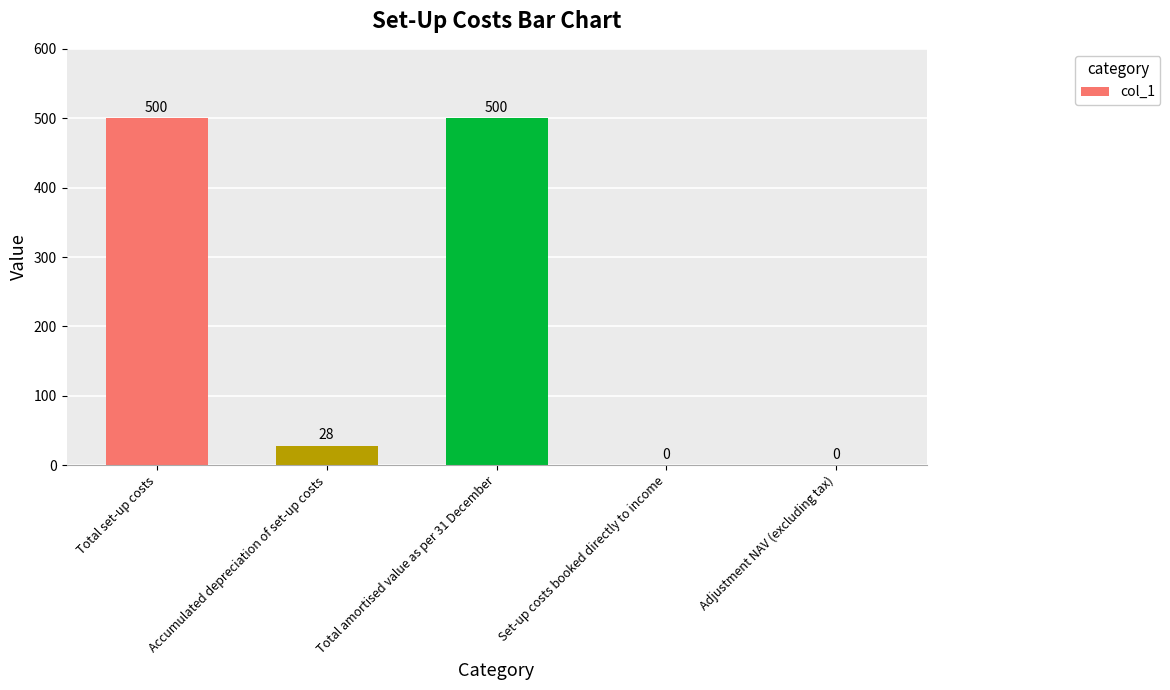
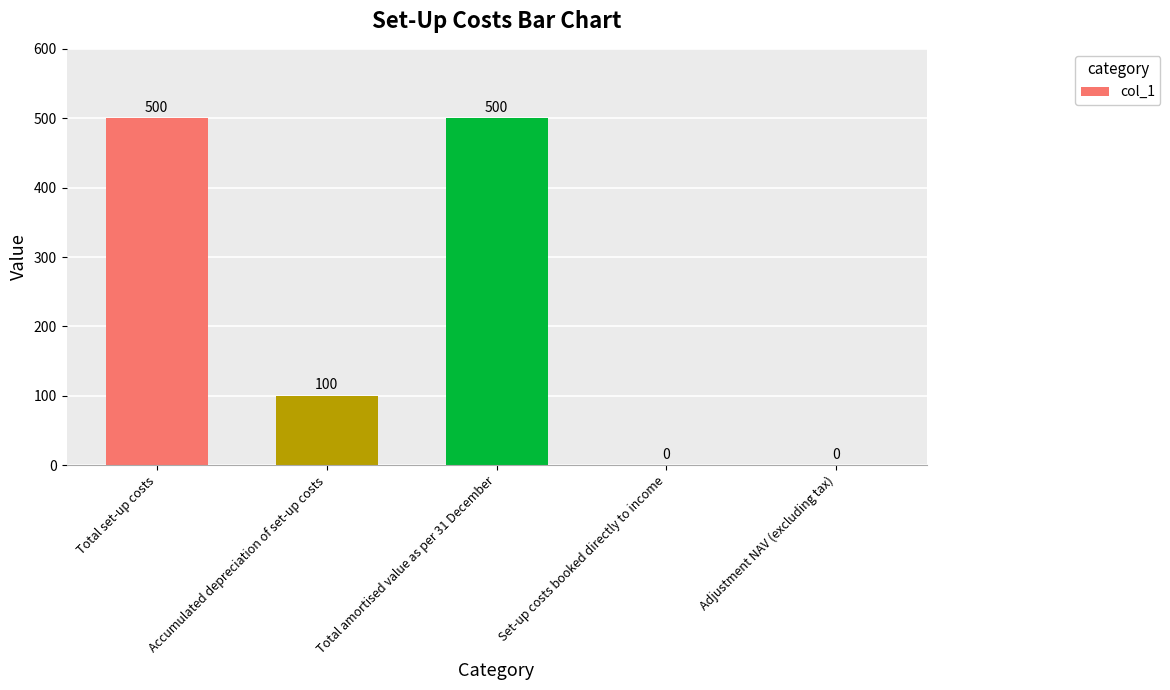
Accumulated depreciation of set-up costs: 28 -> 100
